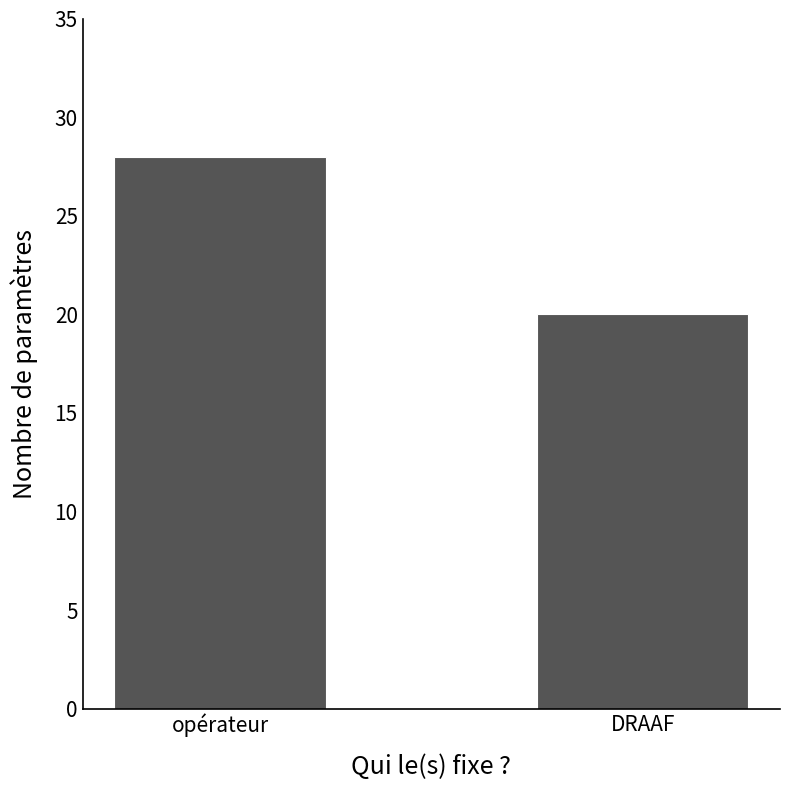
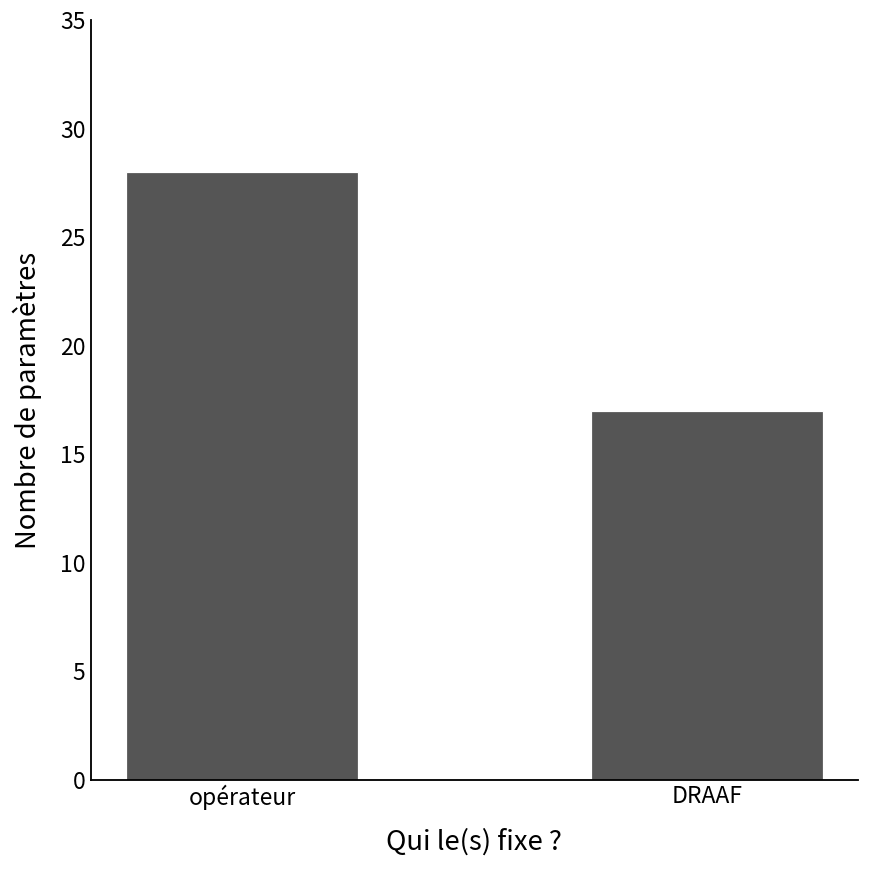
DRAAF: 20 -> 17
